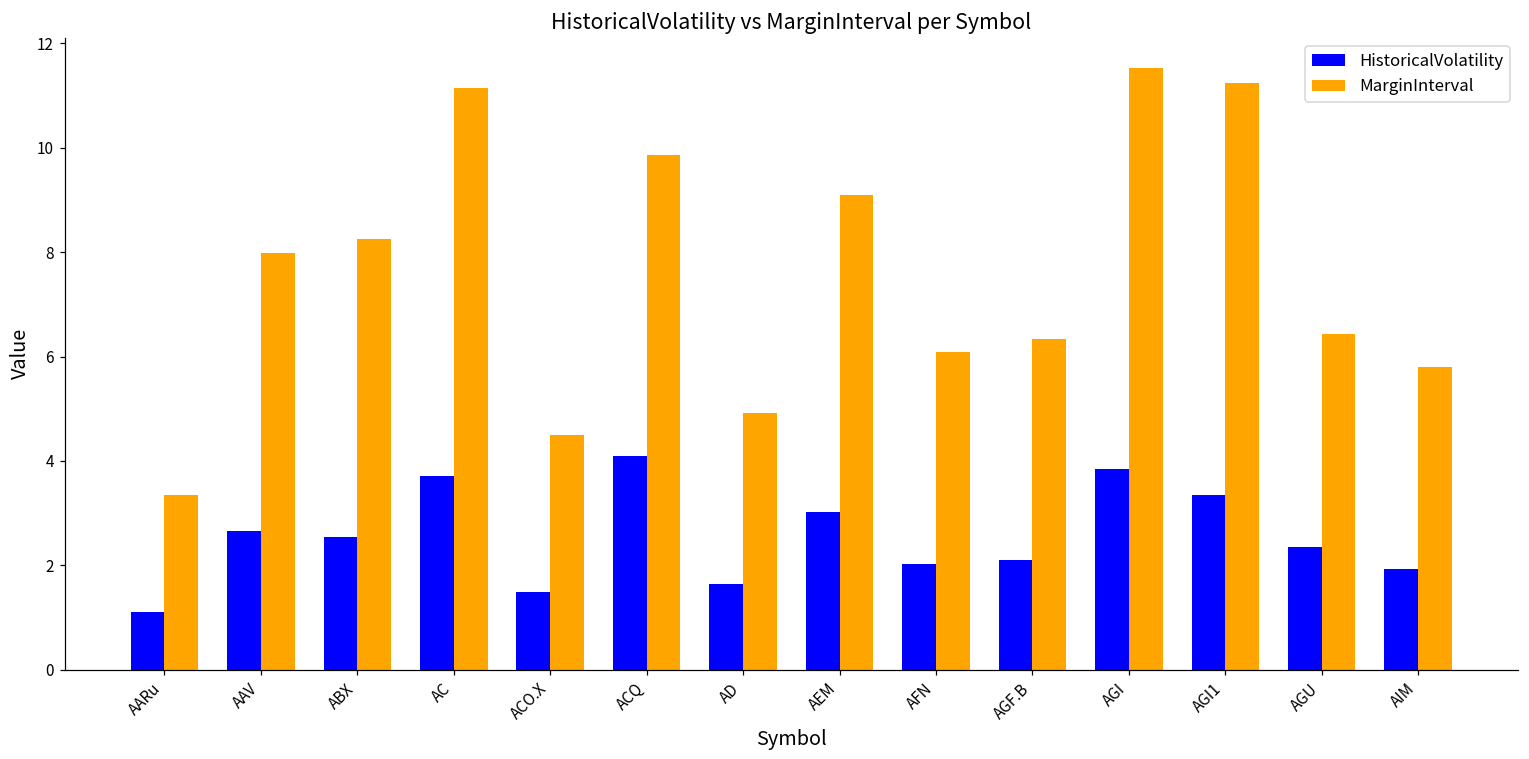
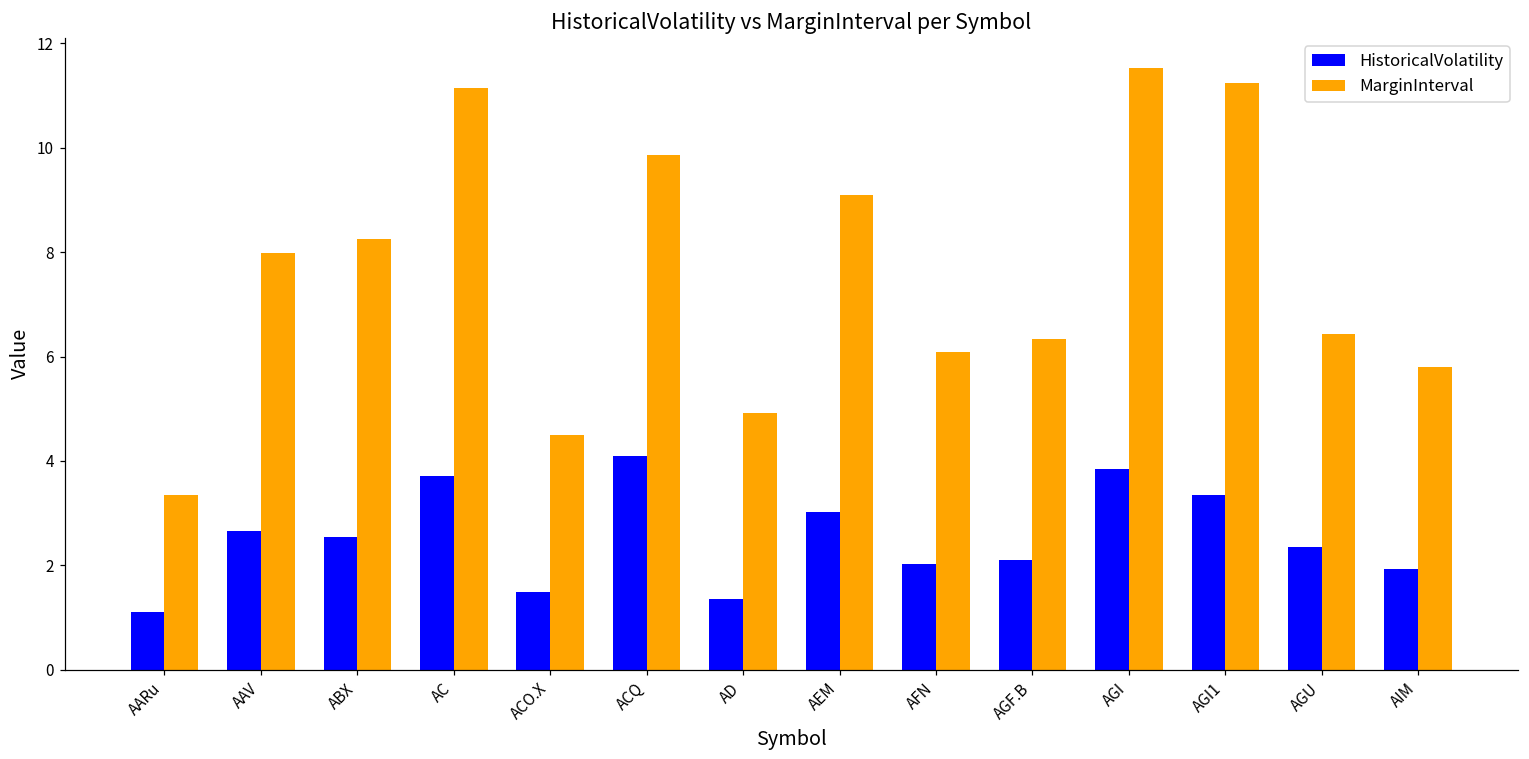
HistoricalVolatility, AD: 1.6 -> 1.4
